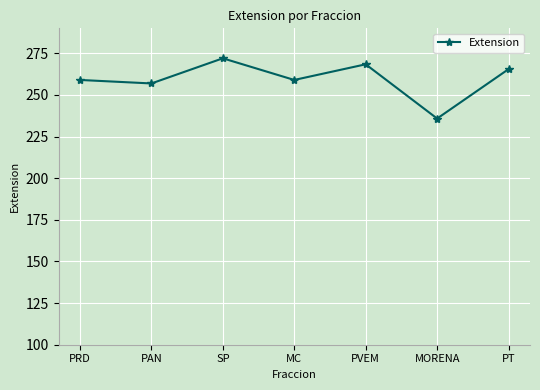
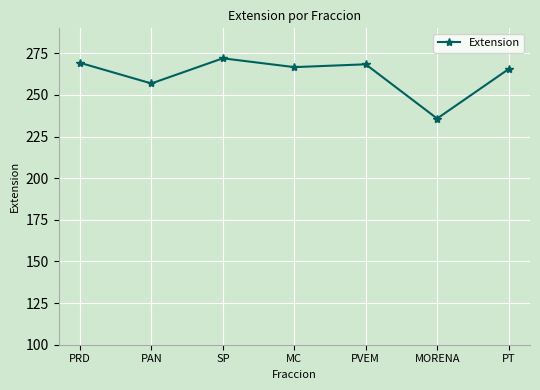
PRD: 259 -> 269
MC: 259 -> 267
